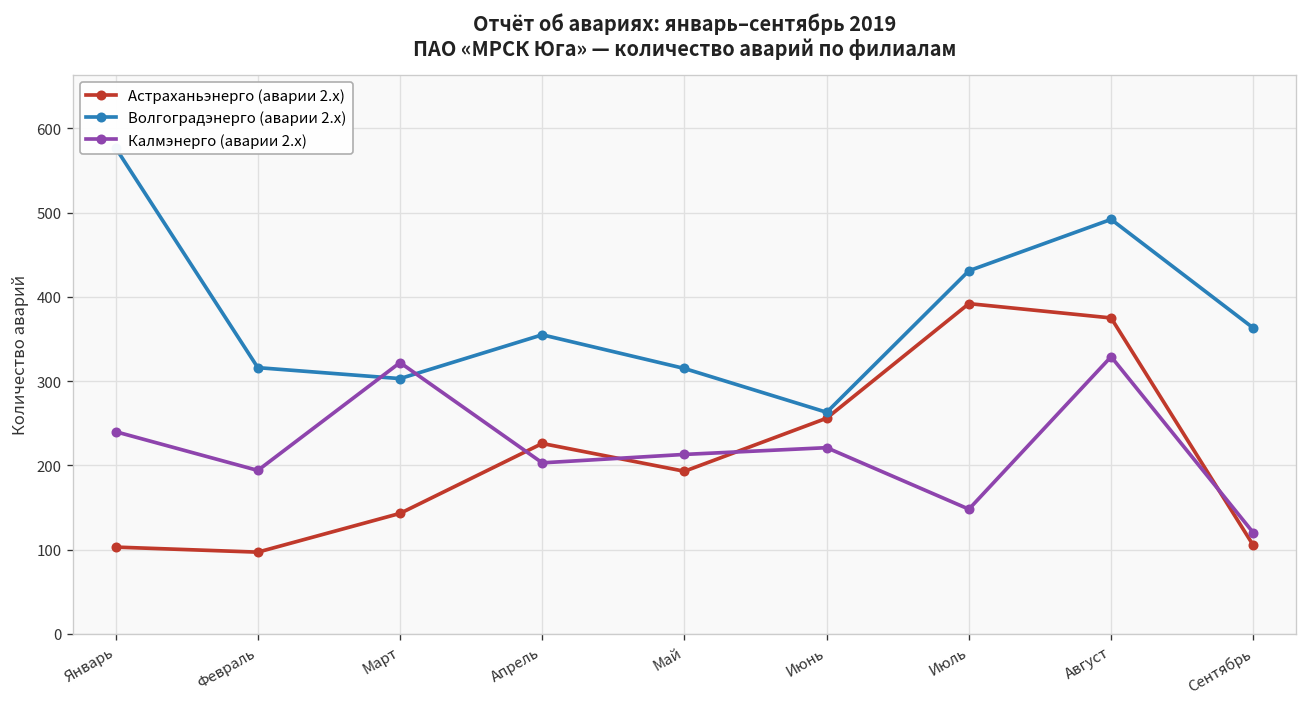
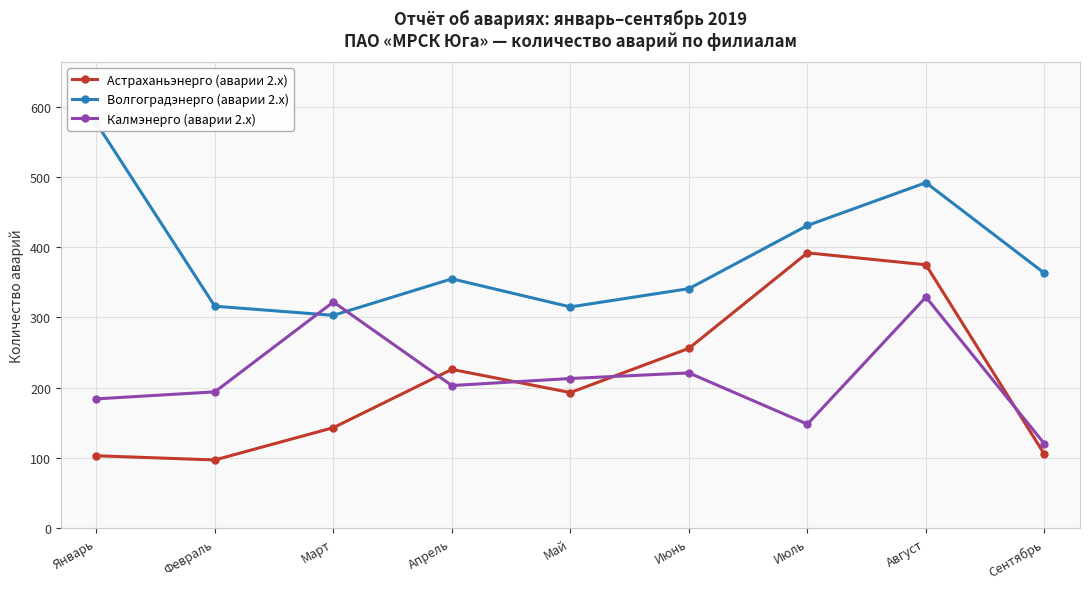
Калмэнерго (аварии 2.x), Январь: 240 -> 180
Волгоградэнерго (аварии 2.x), Июнь: 260 -> 340
